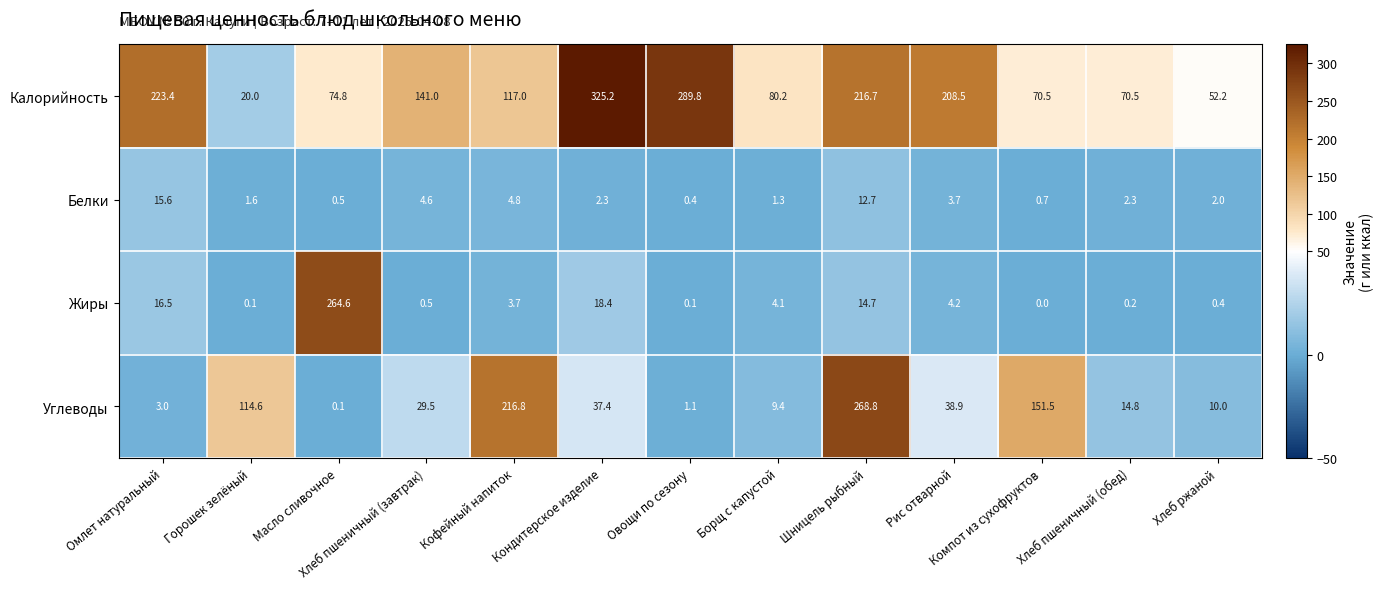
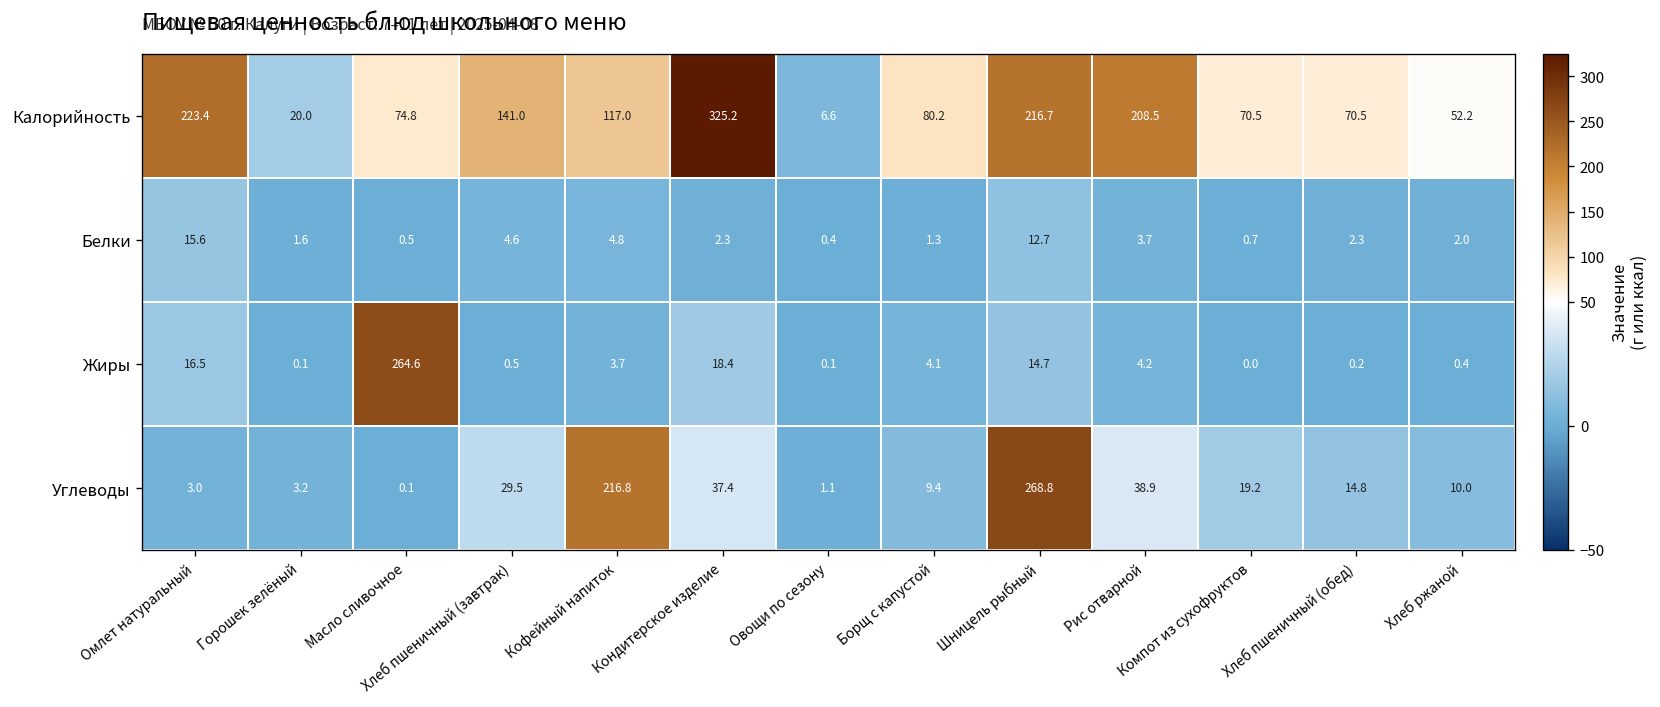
Калорийность, Овощи по сезону: 289.8 -> 6.6
Углеводы, Горошек зелёный: 114.6 -> 3.2
Углеводы, Компот из сухофруктов: 151.5 -> 19.2
